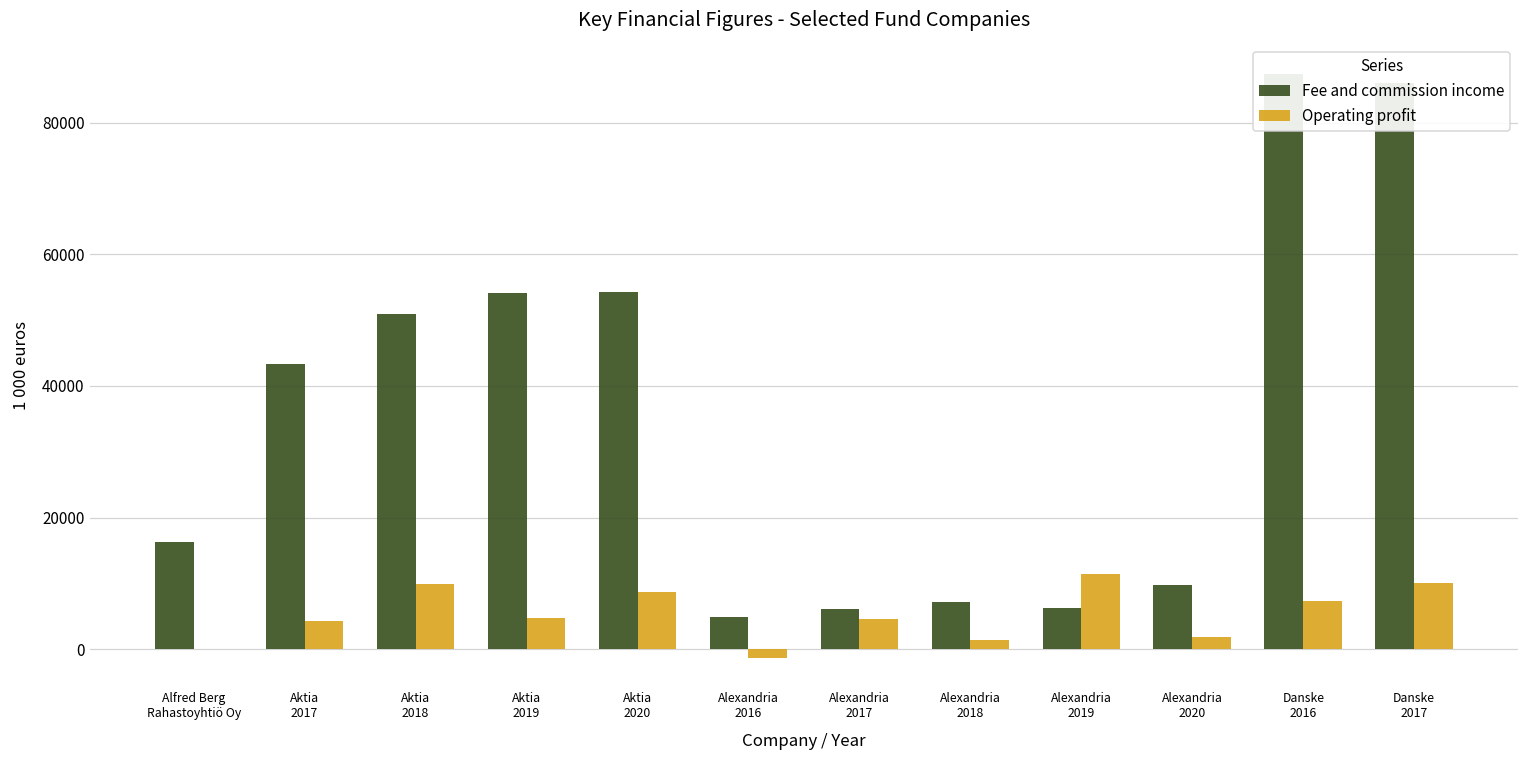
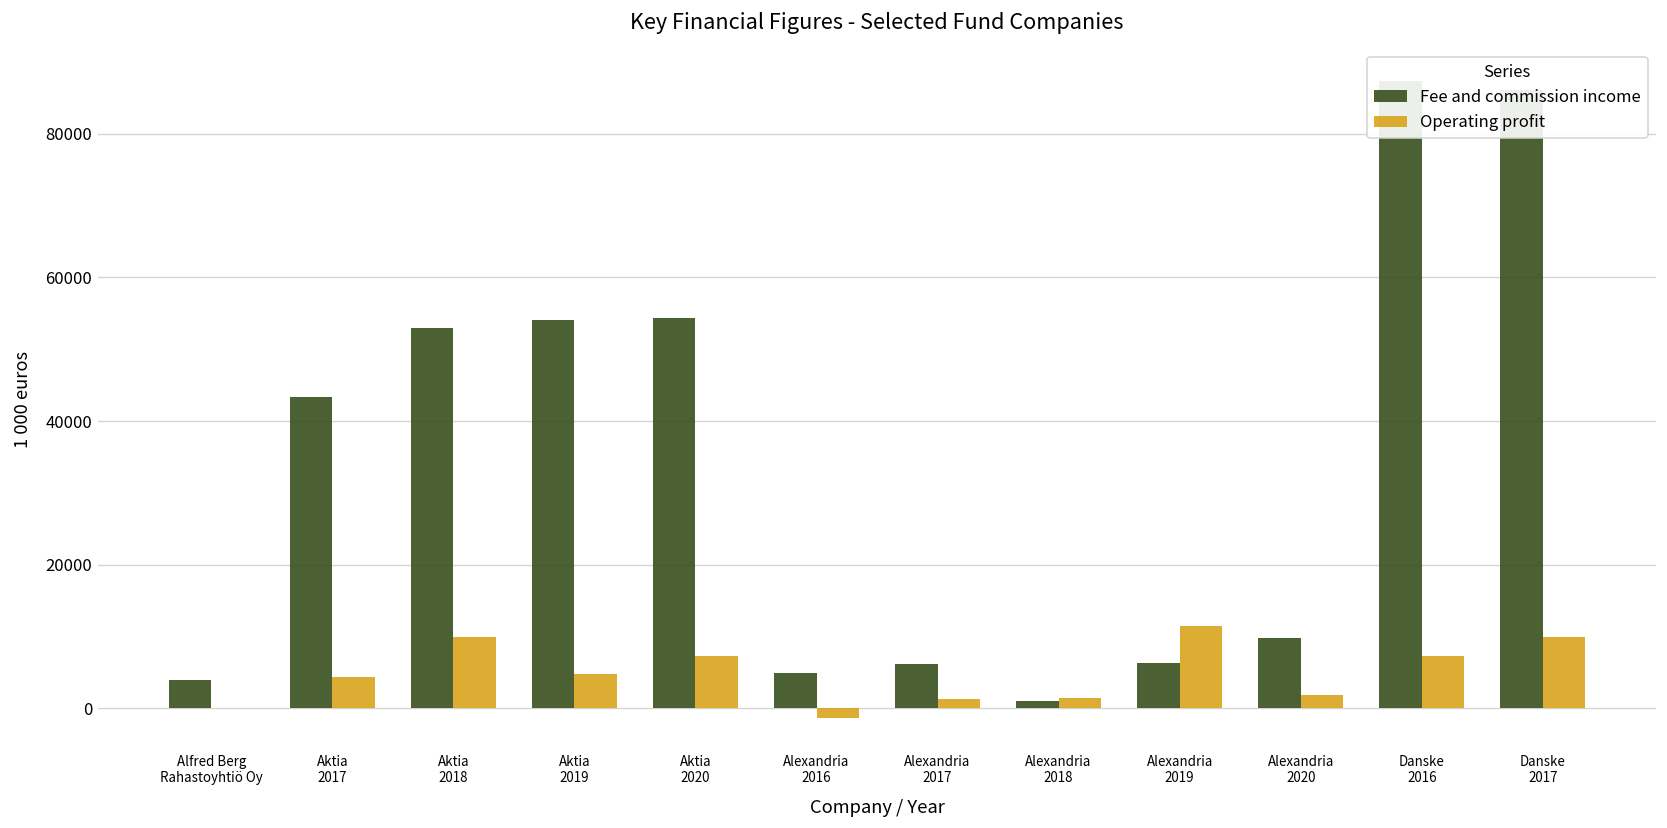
Fee and commission income, Alfred Berg Rahastoyhtiö Oy: 16000 -> 4000
Fee and commission income, Aktia 2018: 51000 -> 53000
Operating profit, Aktia 2020: 9000 -> 7000
Operating profit, Alexandria 2017: 5000 -> 1000
Fee and commission income, Alexandria 2018: 7000 -> 1000
